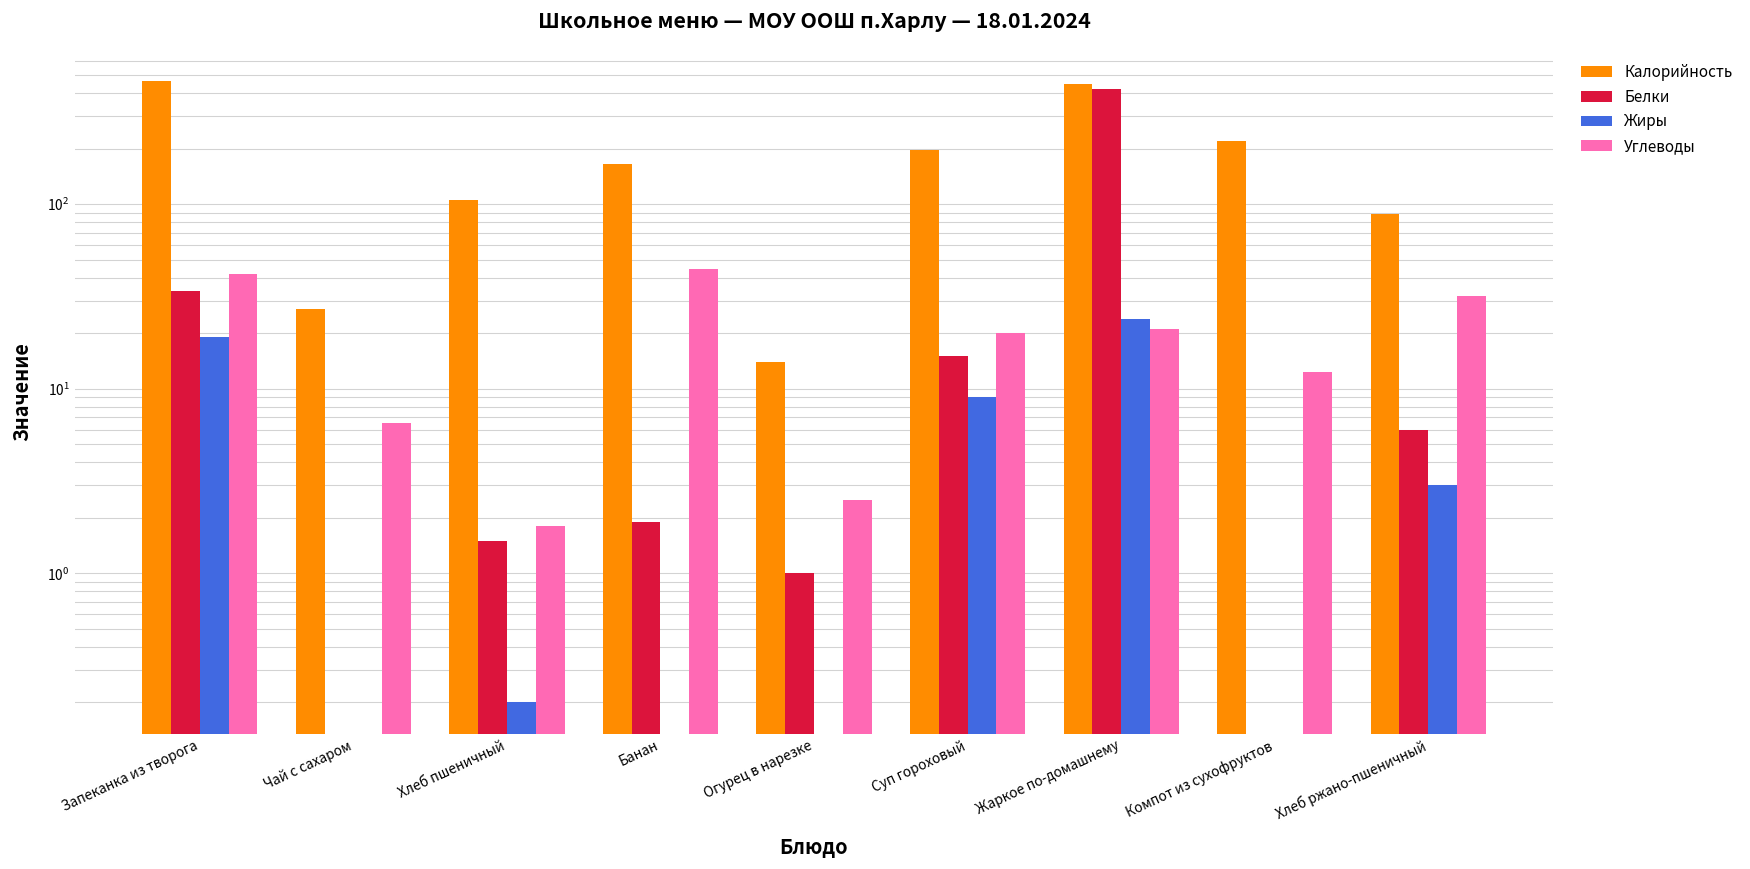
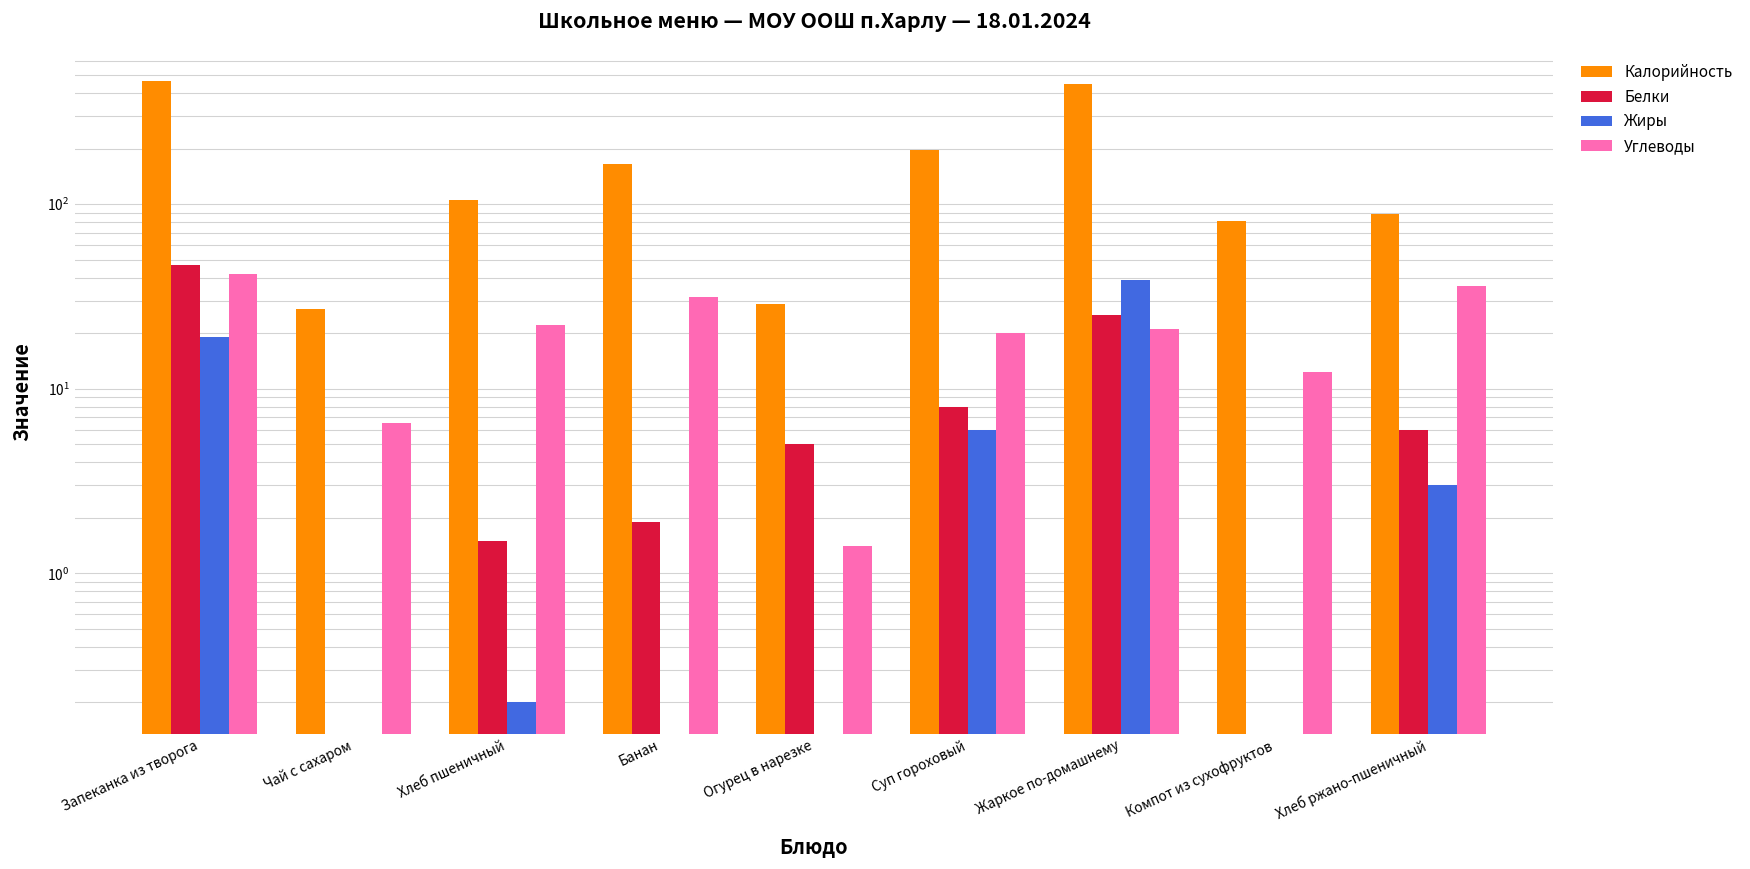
Белки, Запеканка из творога: 34 -> 47
Углеводы, Хлеб пшеничный: 1.8 -> 22
Углеводы, Банан: 45 -> 31
Калорийность, Огурец в нарезке: 14 -> 29
Белки, Огурец в нарезке: 1 -> 5
Углеводы, Огурец в нарезке: 2.5 -> 1.4
Белки, Суп гороховый: 15 -> 8
Жиры, Суп гороховый: 9 -> 6
Белки, Жаркое по-домашнему: 420 -> 25
Жиры, Жаркое по-домашнему: 24 -> 39
Калорийность, Компот из сухофруктов: 220 -> 80
Углеводы, Хлеб ржано-пшеничный: 32 -> 36
